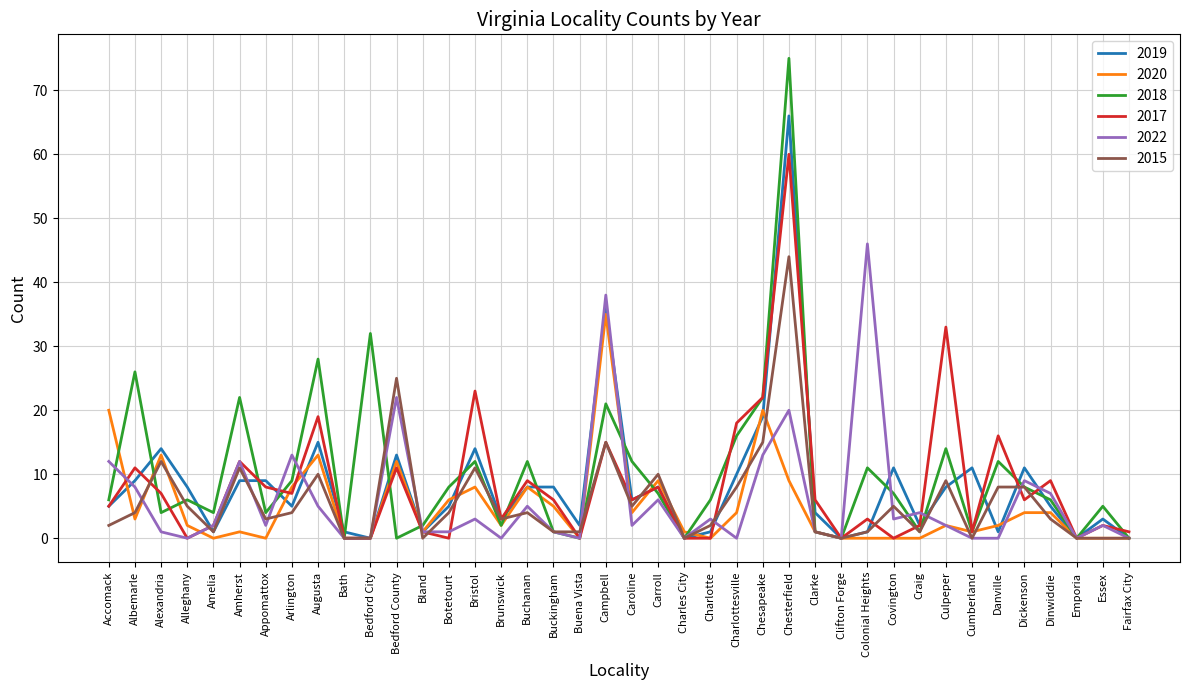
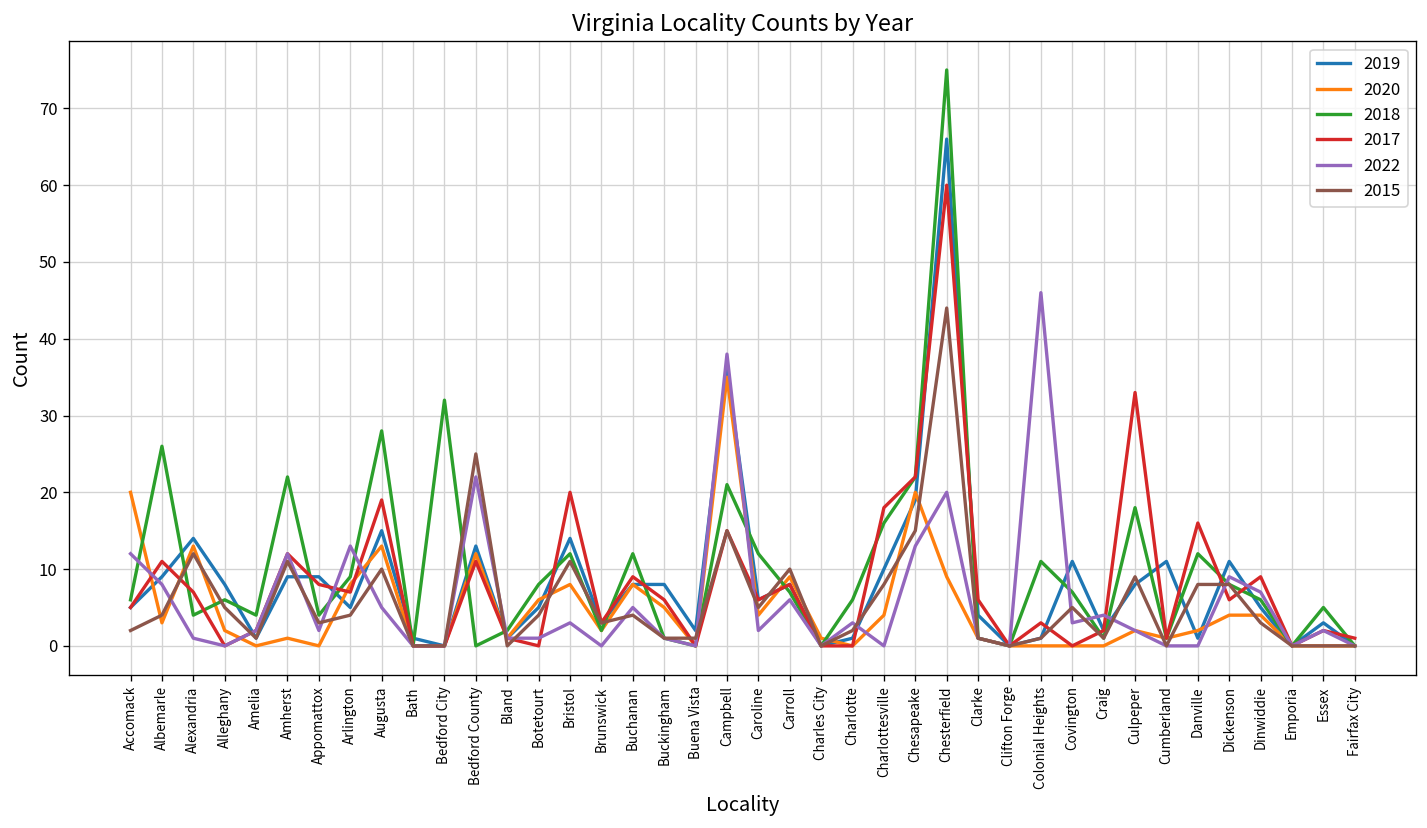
2017, Bristol: 23 -> 20
2018, Culpeper: 14 -> 18
